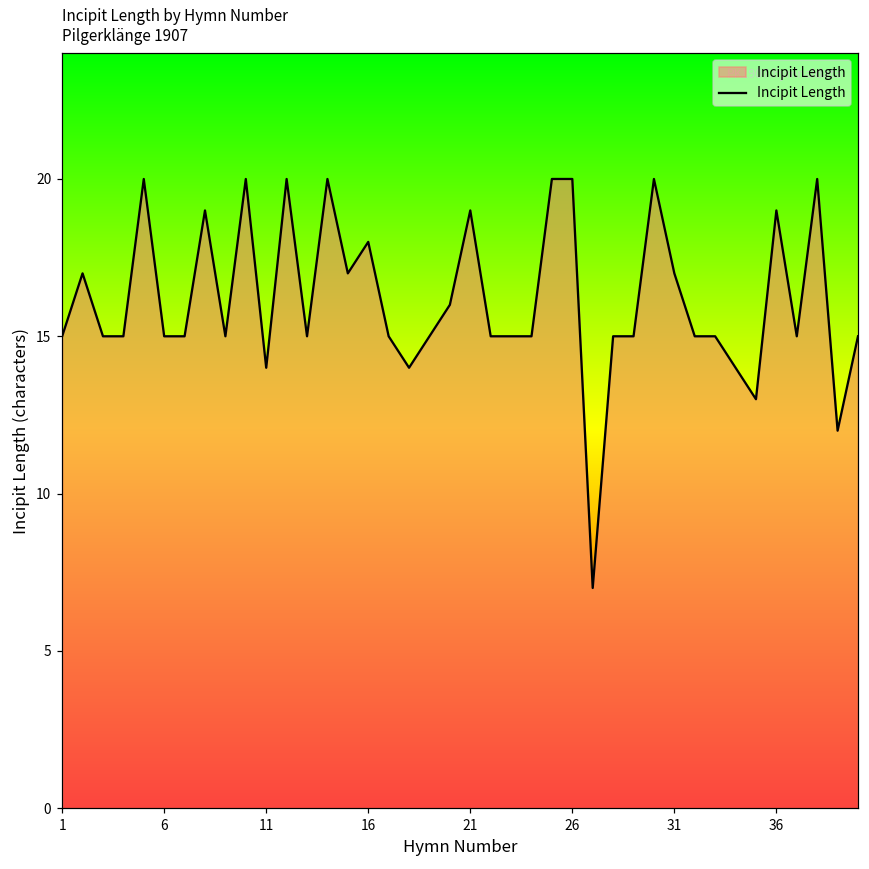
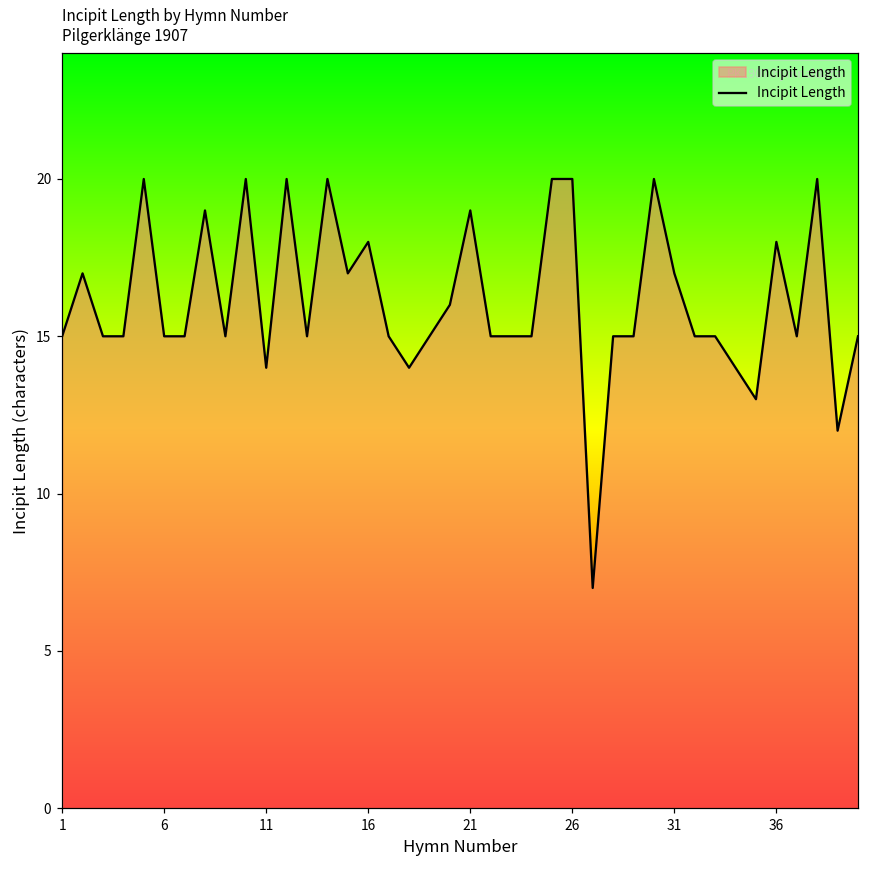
36: 19 -> 18
